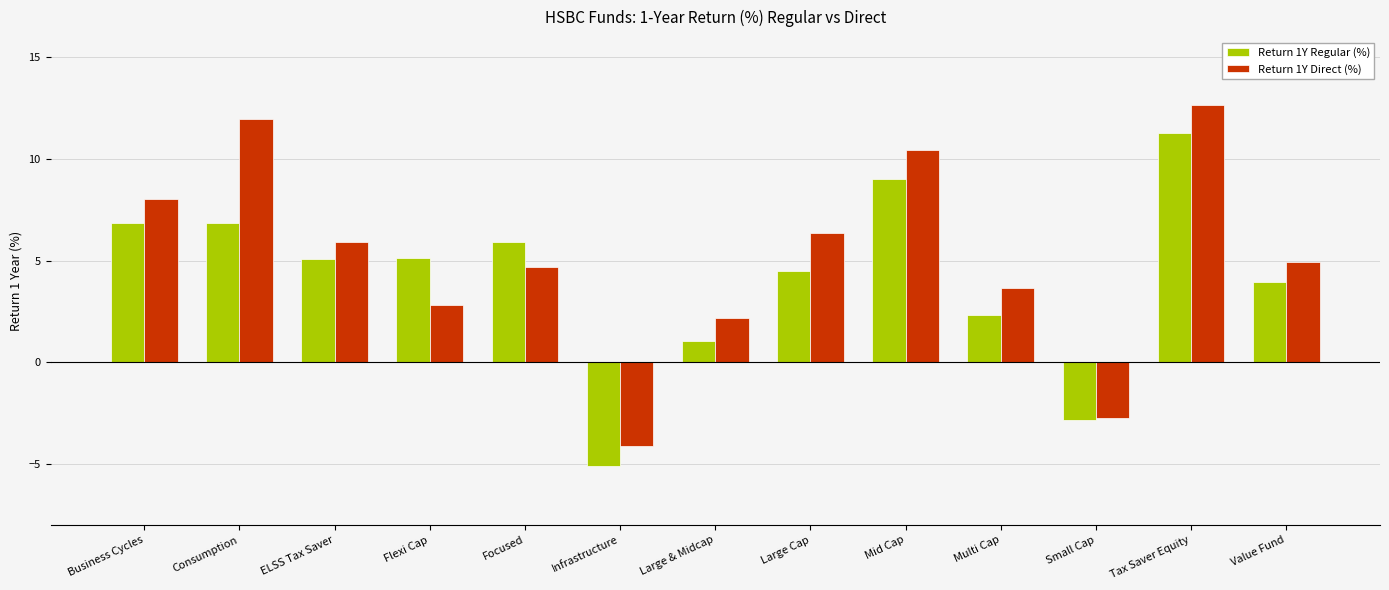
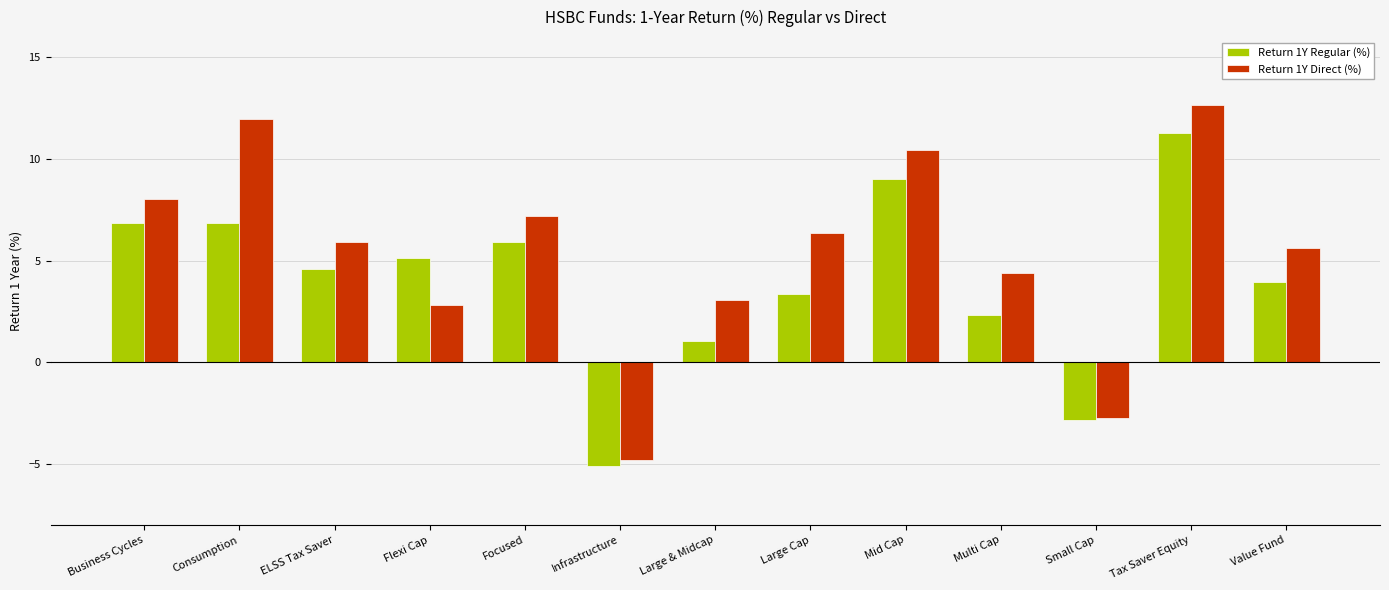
Return 1Y Regular (%), ELSS Tax Saver: 5.1 -> 4.6
Return 1Y Direct (%), Focused: 4.7 -> 7.2
Return 1Y Direct (%), Infrastructure: -4.1 -> -4.8
Return 1Y Direct (%), Large & Midcap: 2.2 -> 3.1
Return 1Y Regular (%), Large Cap: 4.5 -> 3.4
Return 1Y Direct (%), Multi Cap: 3.6 -> 4.4
Return 1Y Direct (%), Value Fund: 4.9 -> 5.6
